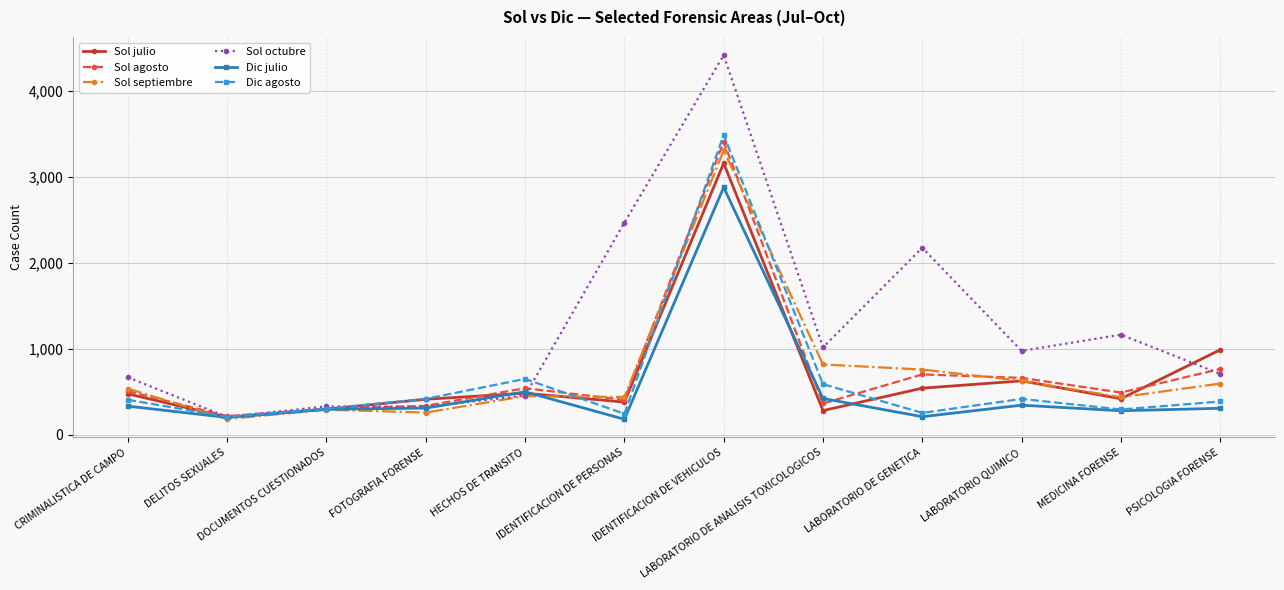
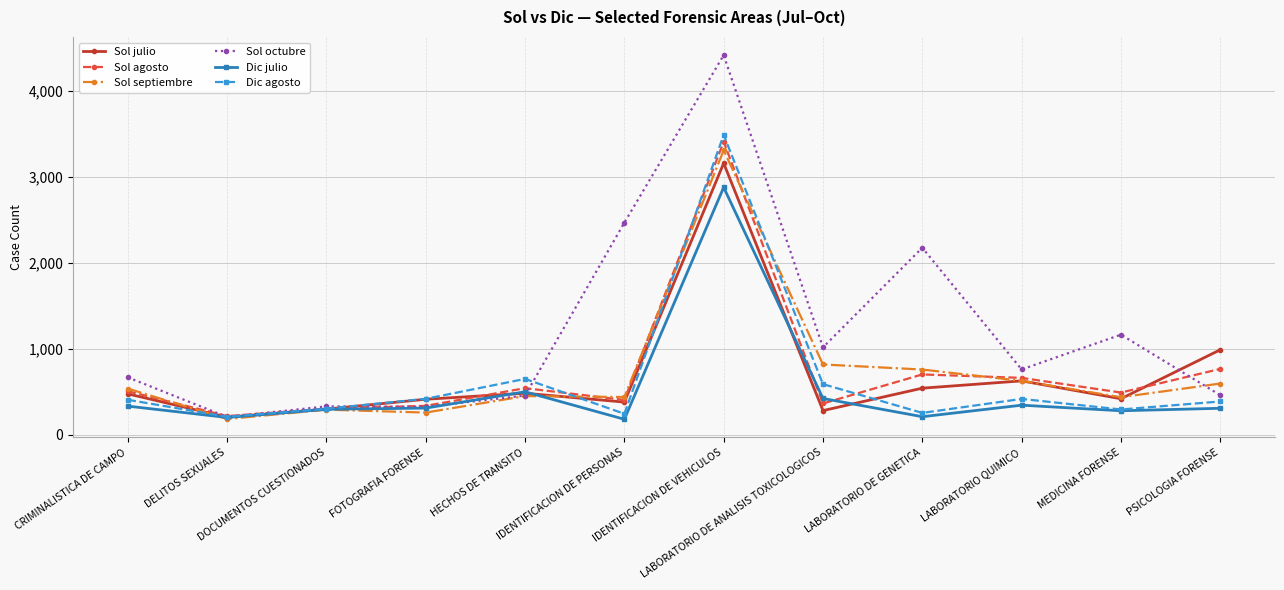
Sol octubre, LABORATORIO QUIMICO: 1,000 -> 800
Sol octubre, PSICOLOGIA FORENSE: 700 -> 500
